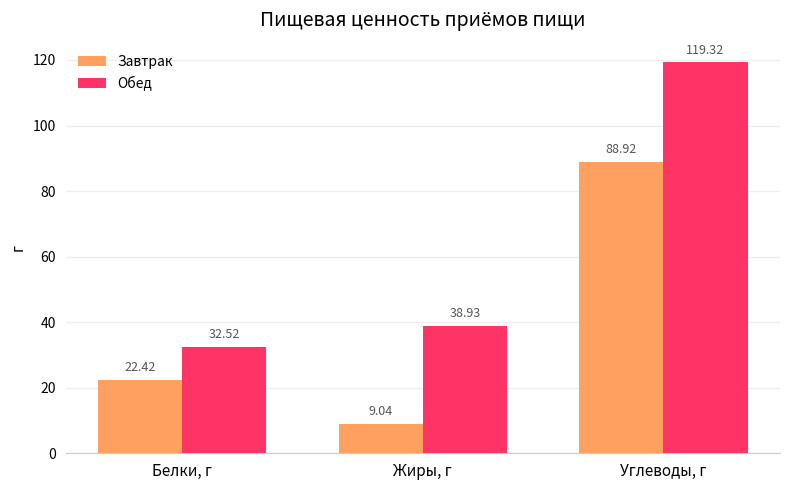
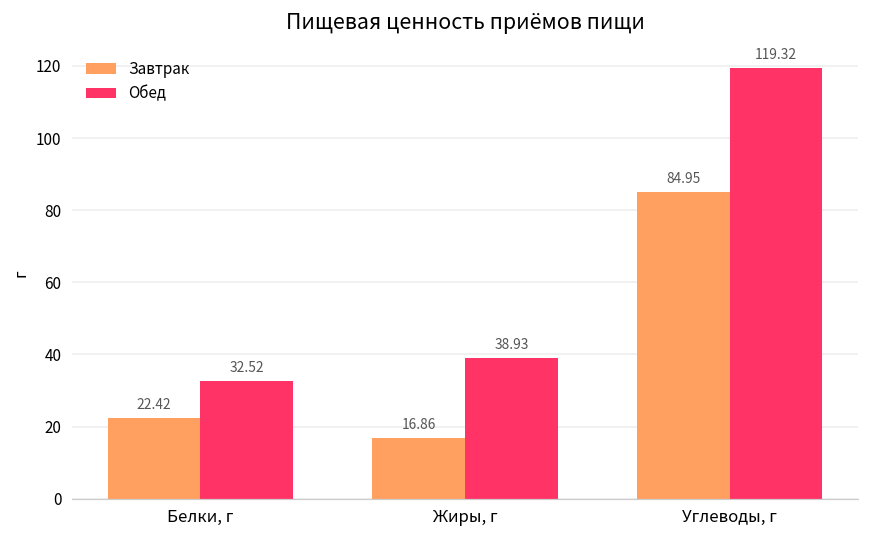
Завтрак, Жиры, г: 9.04 -> 16.86
Завтрак, Углеводы, г: 88.92 -> 84.95
